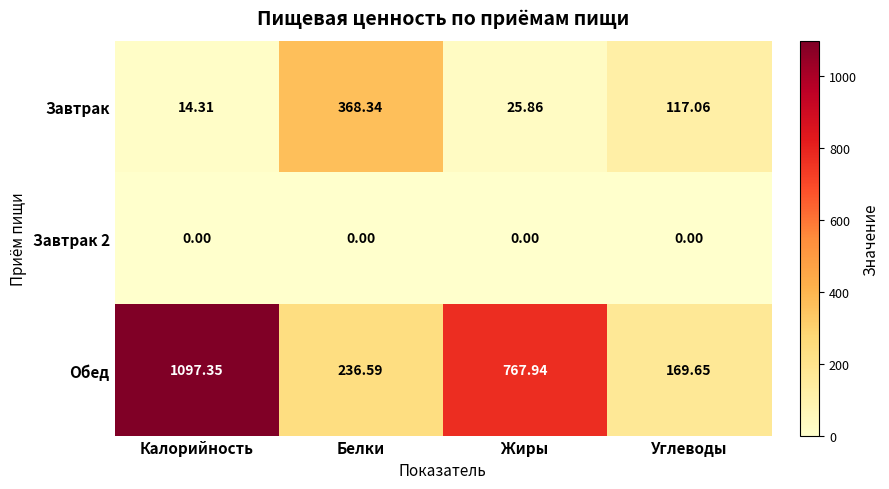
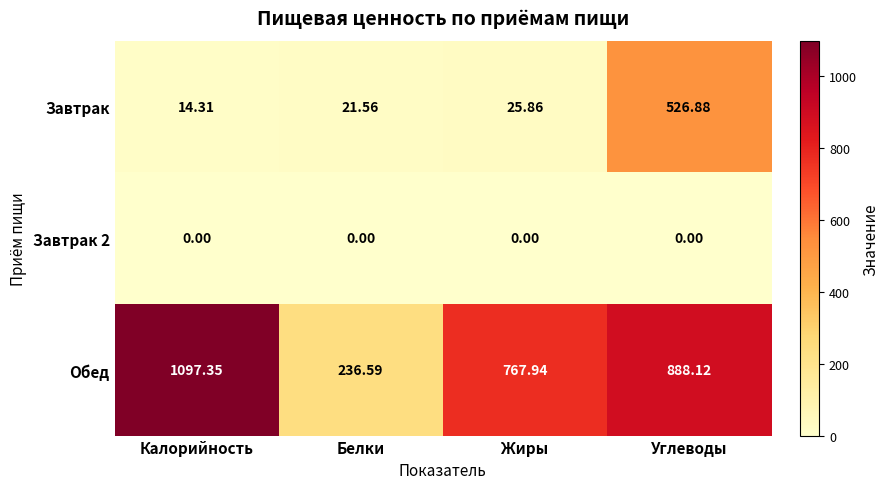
Завтрак, Белки: 368.34 -> 21.56
Завтрак, Углеводы: 117.06 -> 526.88
Обед, Углеводы: 169.65 -> 888.12
